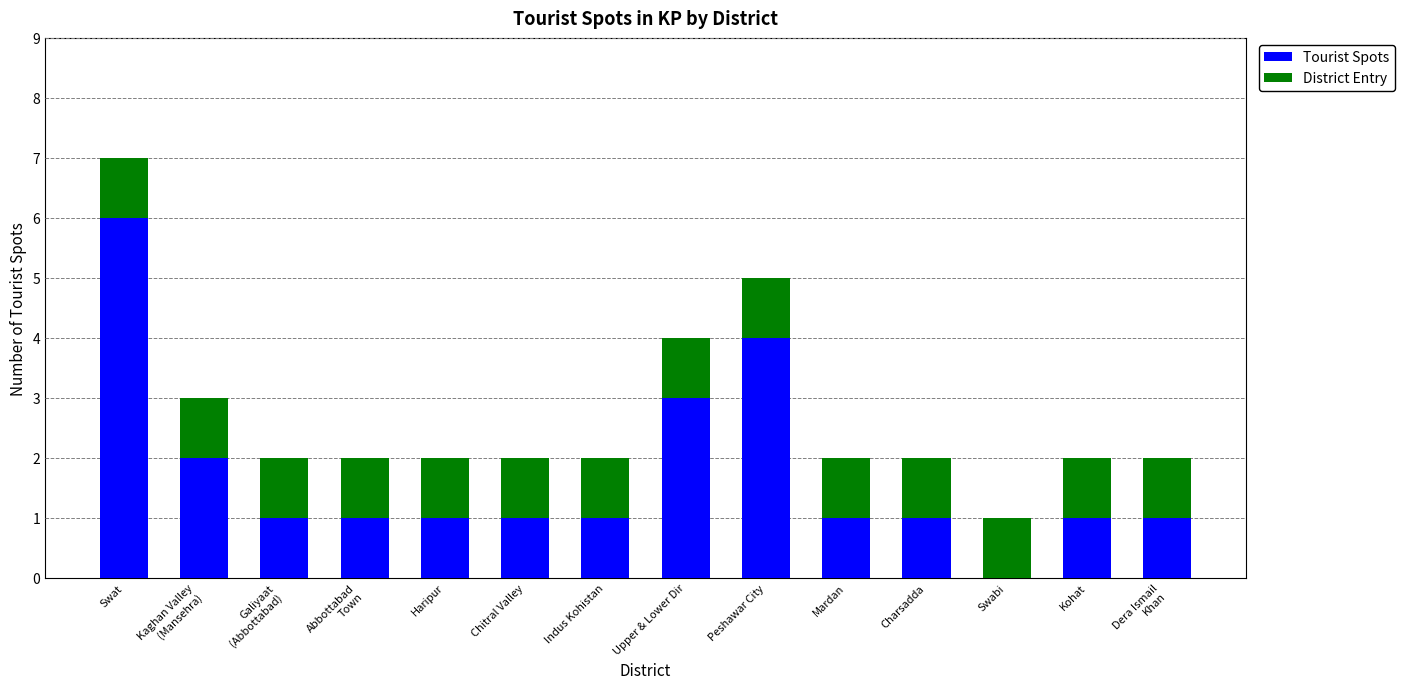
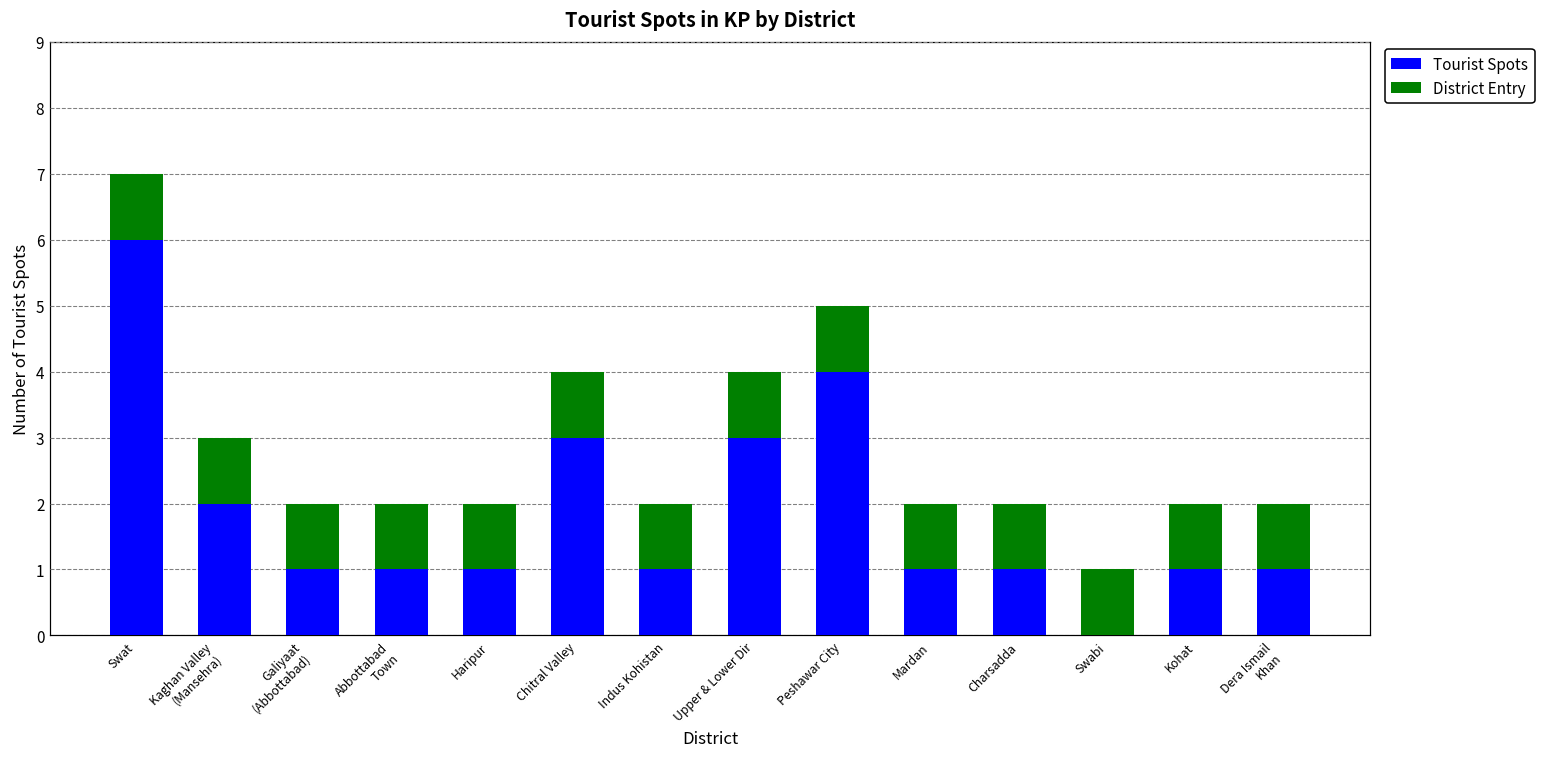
Tourist Spots, Chitral Valley: 1 -> 3
